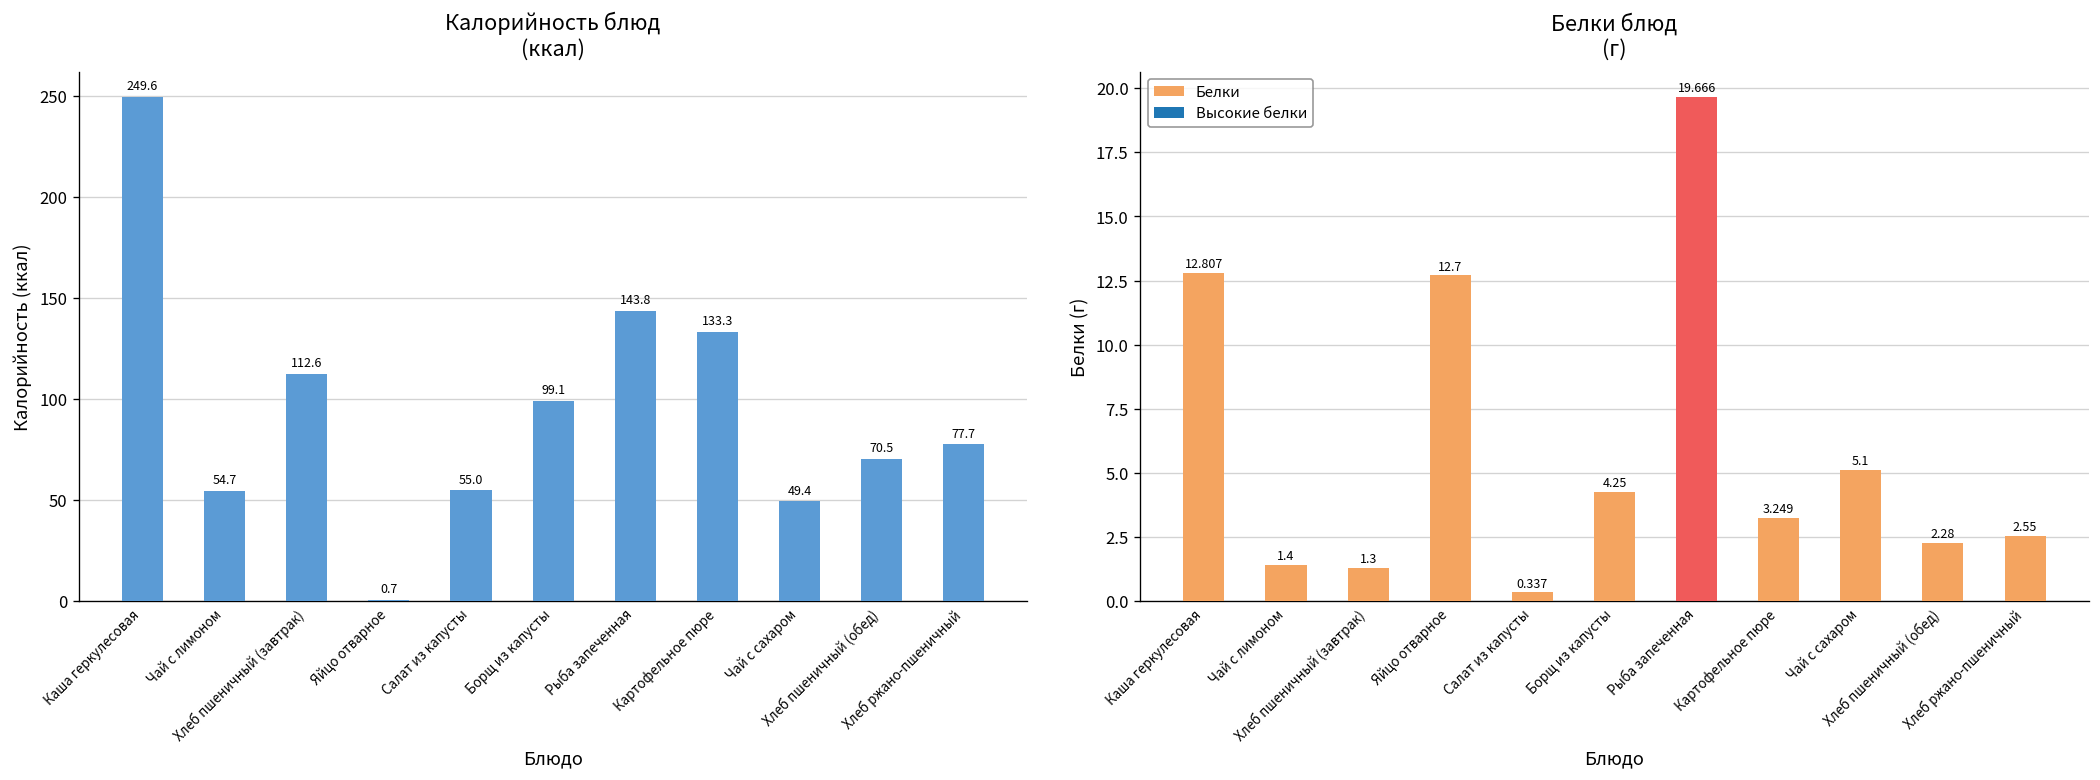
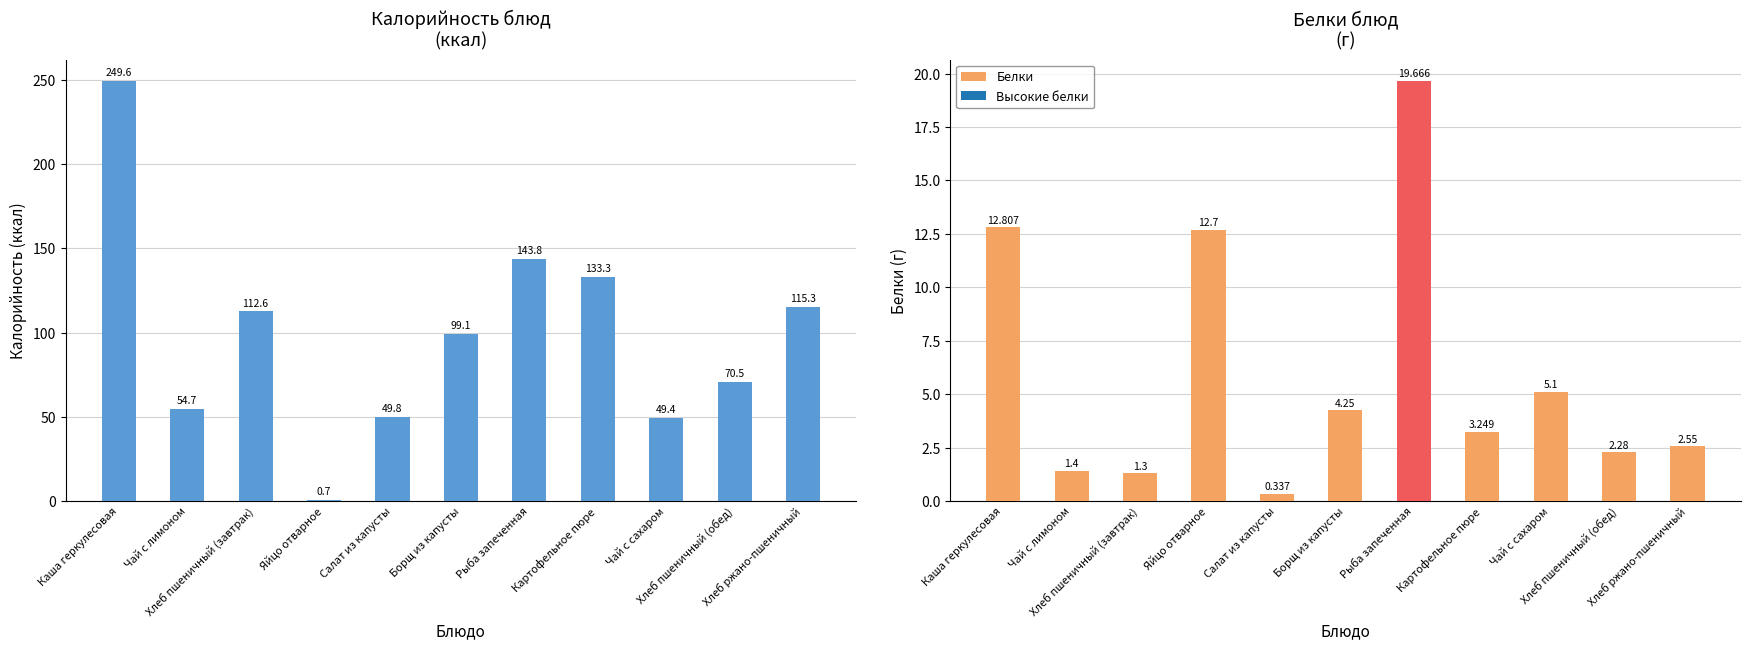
Калорийность блюд (ккал), Салат из капусты: 55.0 -> 49.8
Калорийность блюд (ккал), Хлеб ржано-пшеничный: 77.7 -> 115.3
